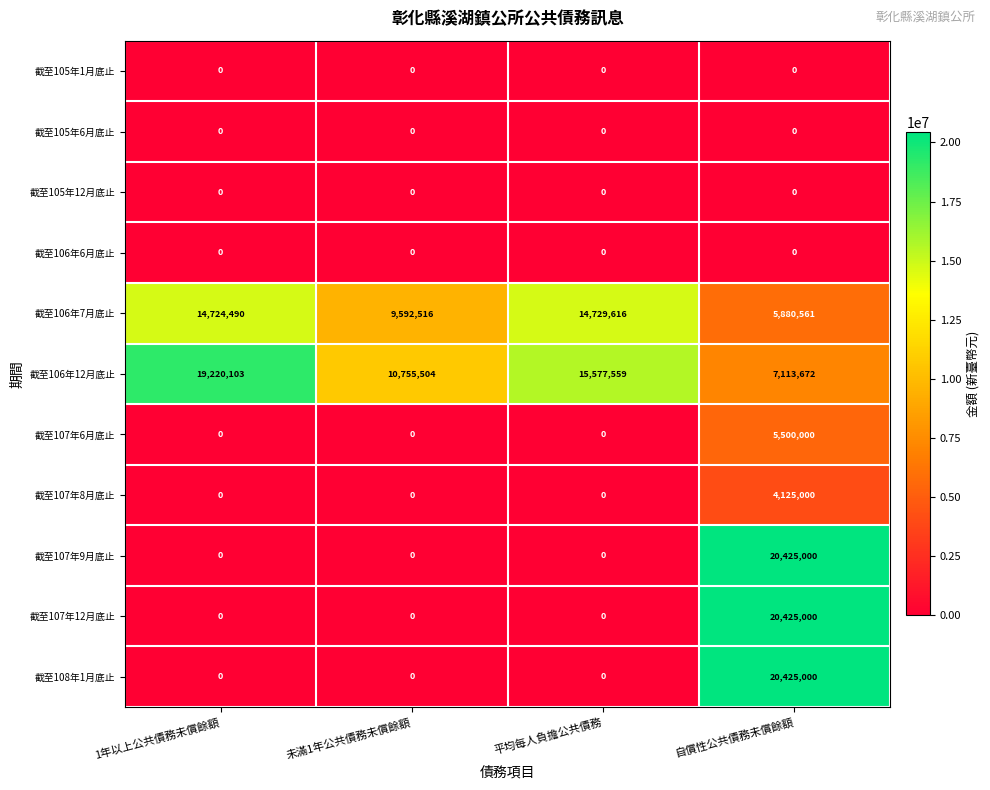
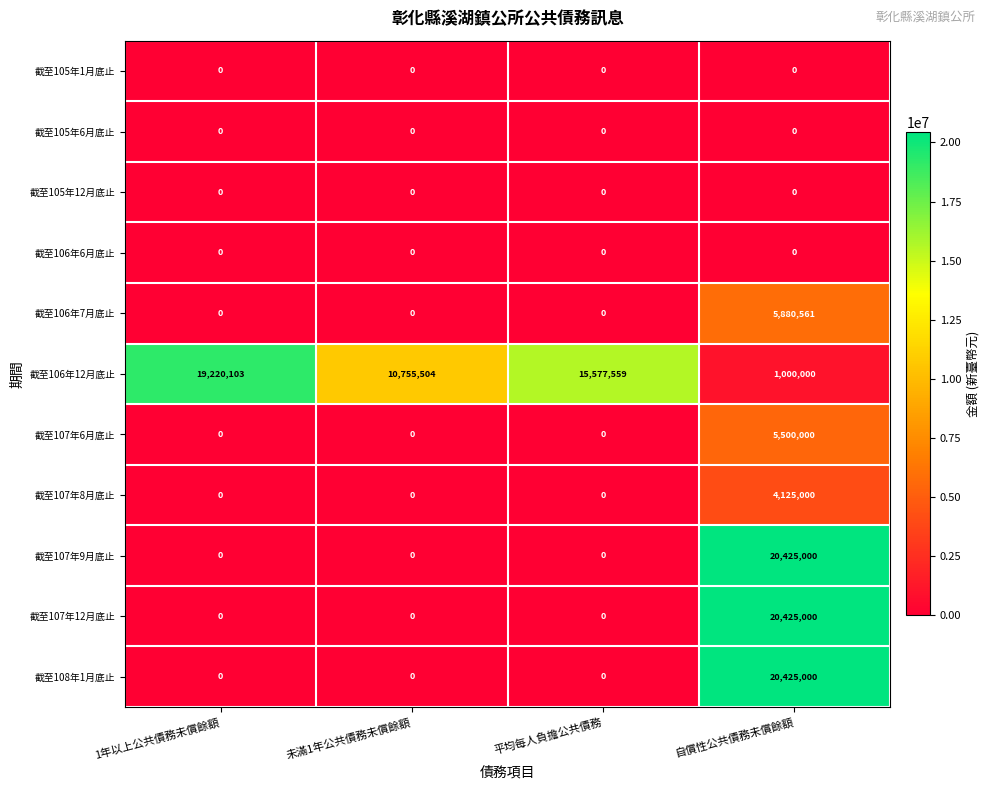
截至106年7月底止, 1年以上公共債務未償餘額: 14,724,490 -> 0
截至106年7月底止, 未滿1年公共債務未償餘額: 9,592,516 -> 0
截至106年7月底止, 平均每人負擔公共債務: 14,729,616 -> 0
截至106年12月底止, 自償性公共債務未償餘額: 7,113,672 -> 1,000,000
